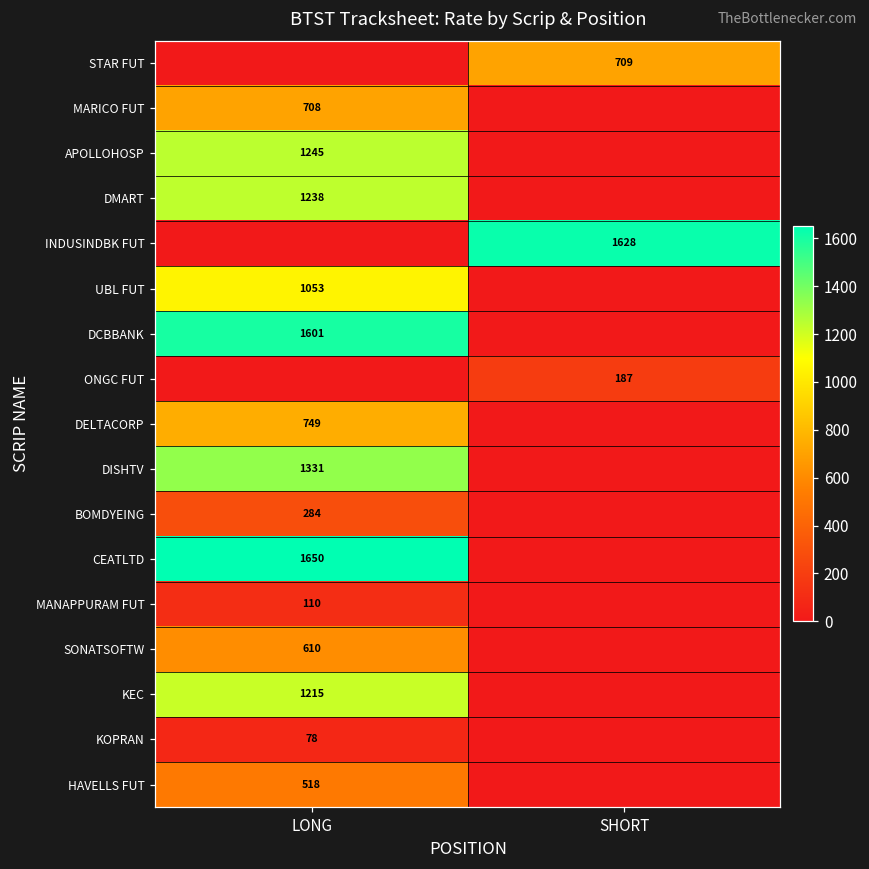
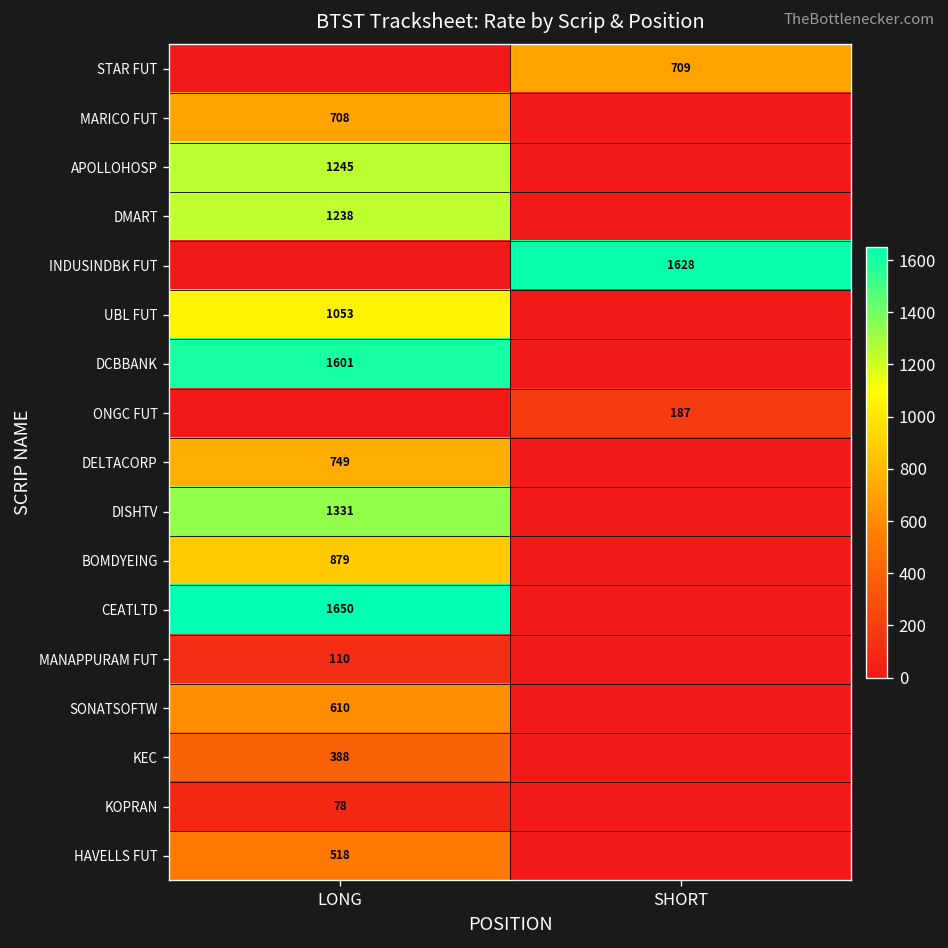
BOMDYEING, LONG: 284 -> 879
KEC, LONG: 1215 -> 388
